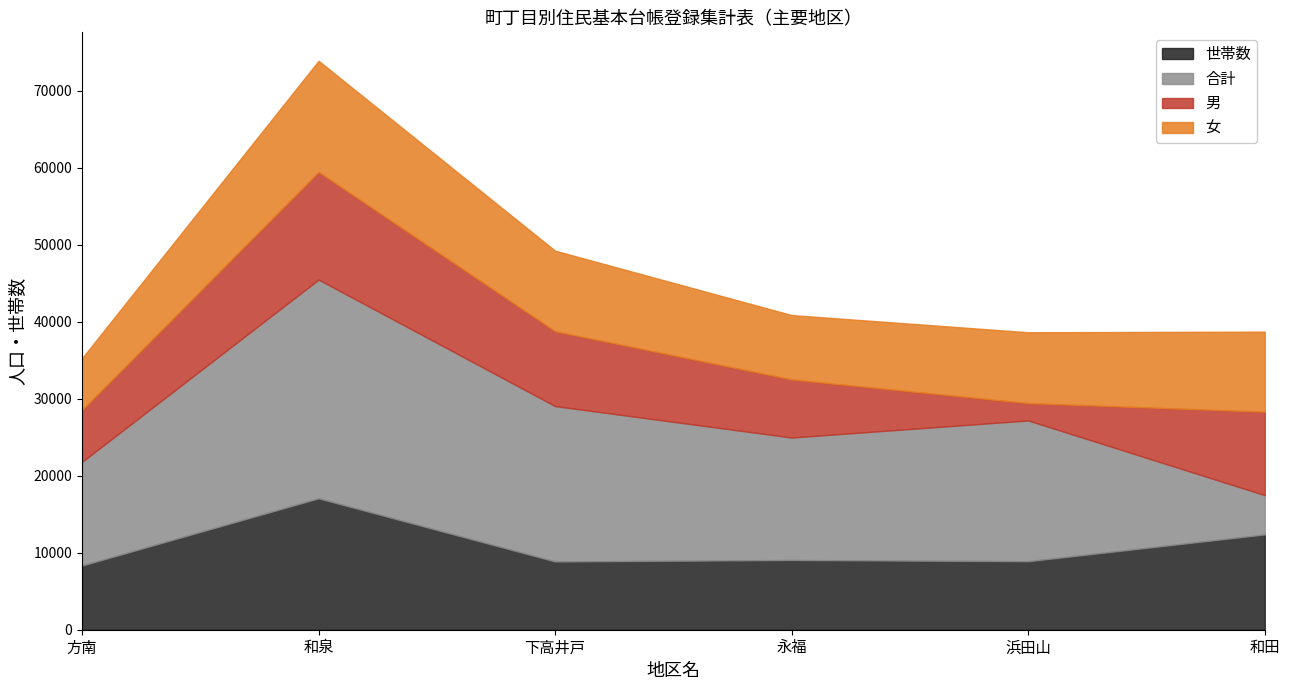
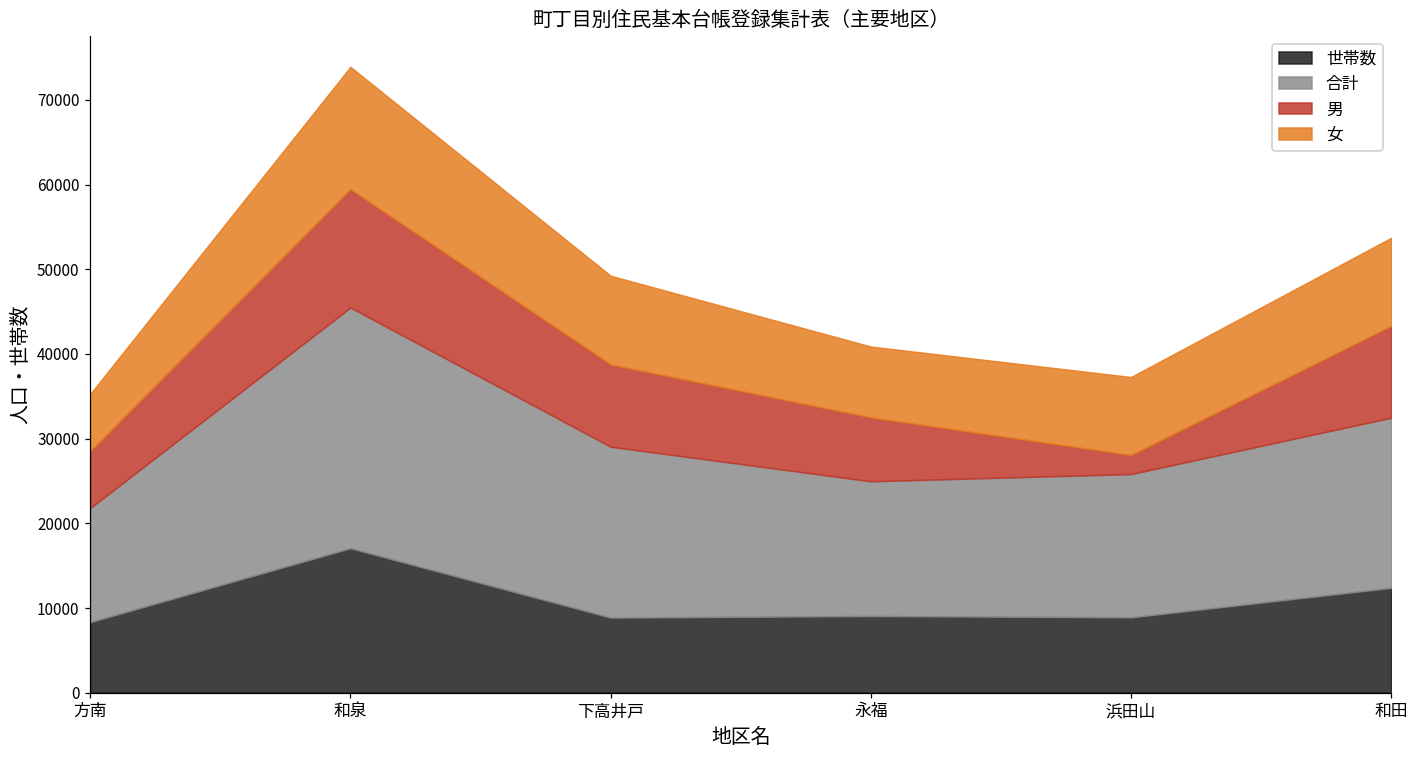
合計, 浜田山: 18000 -> 17000
合計, 和田: 5000 -> 20000
